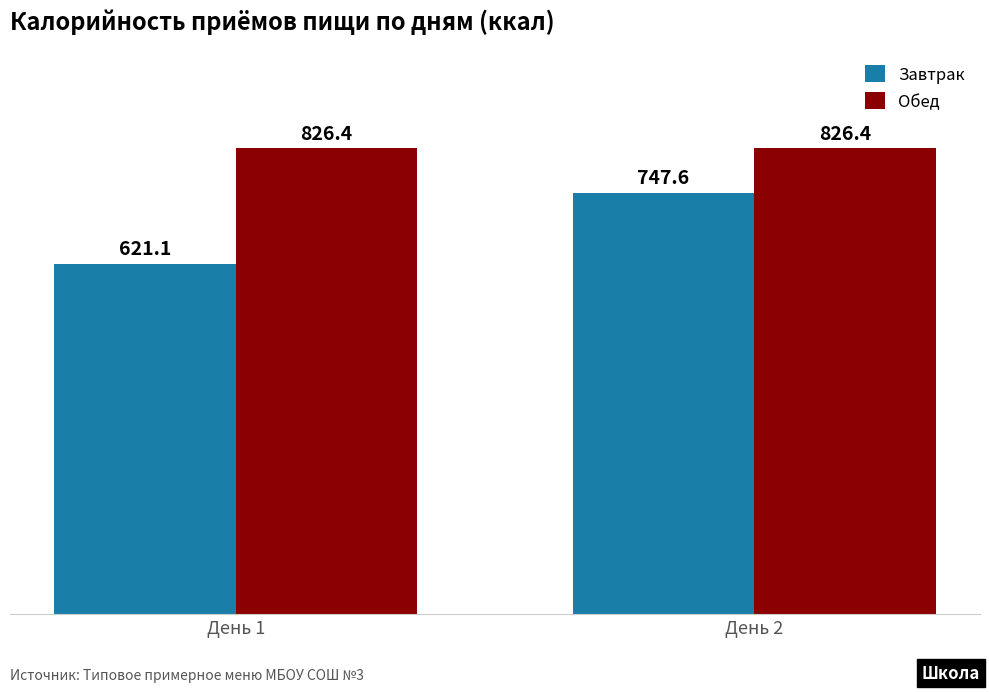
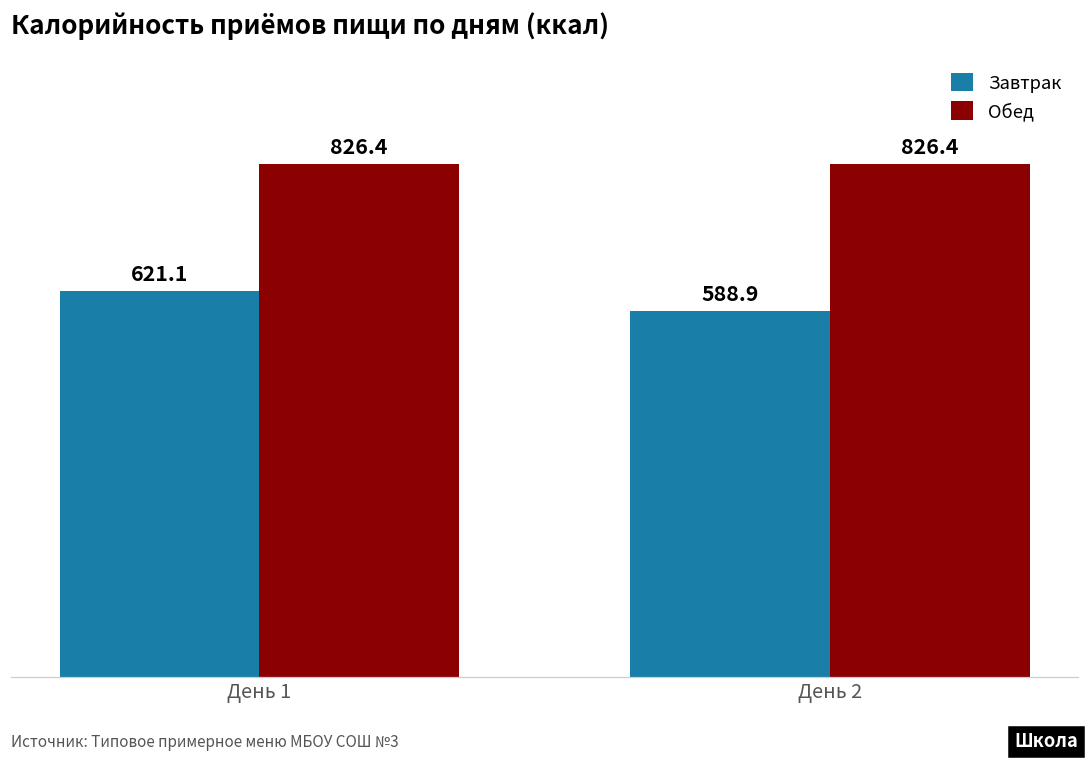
Завтрак, День 2: 747.6 -> 588.9
